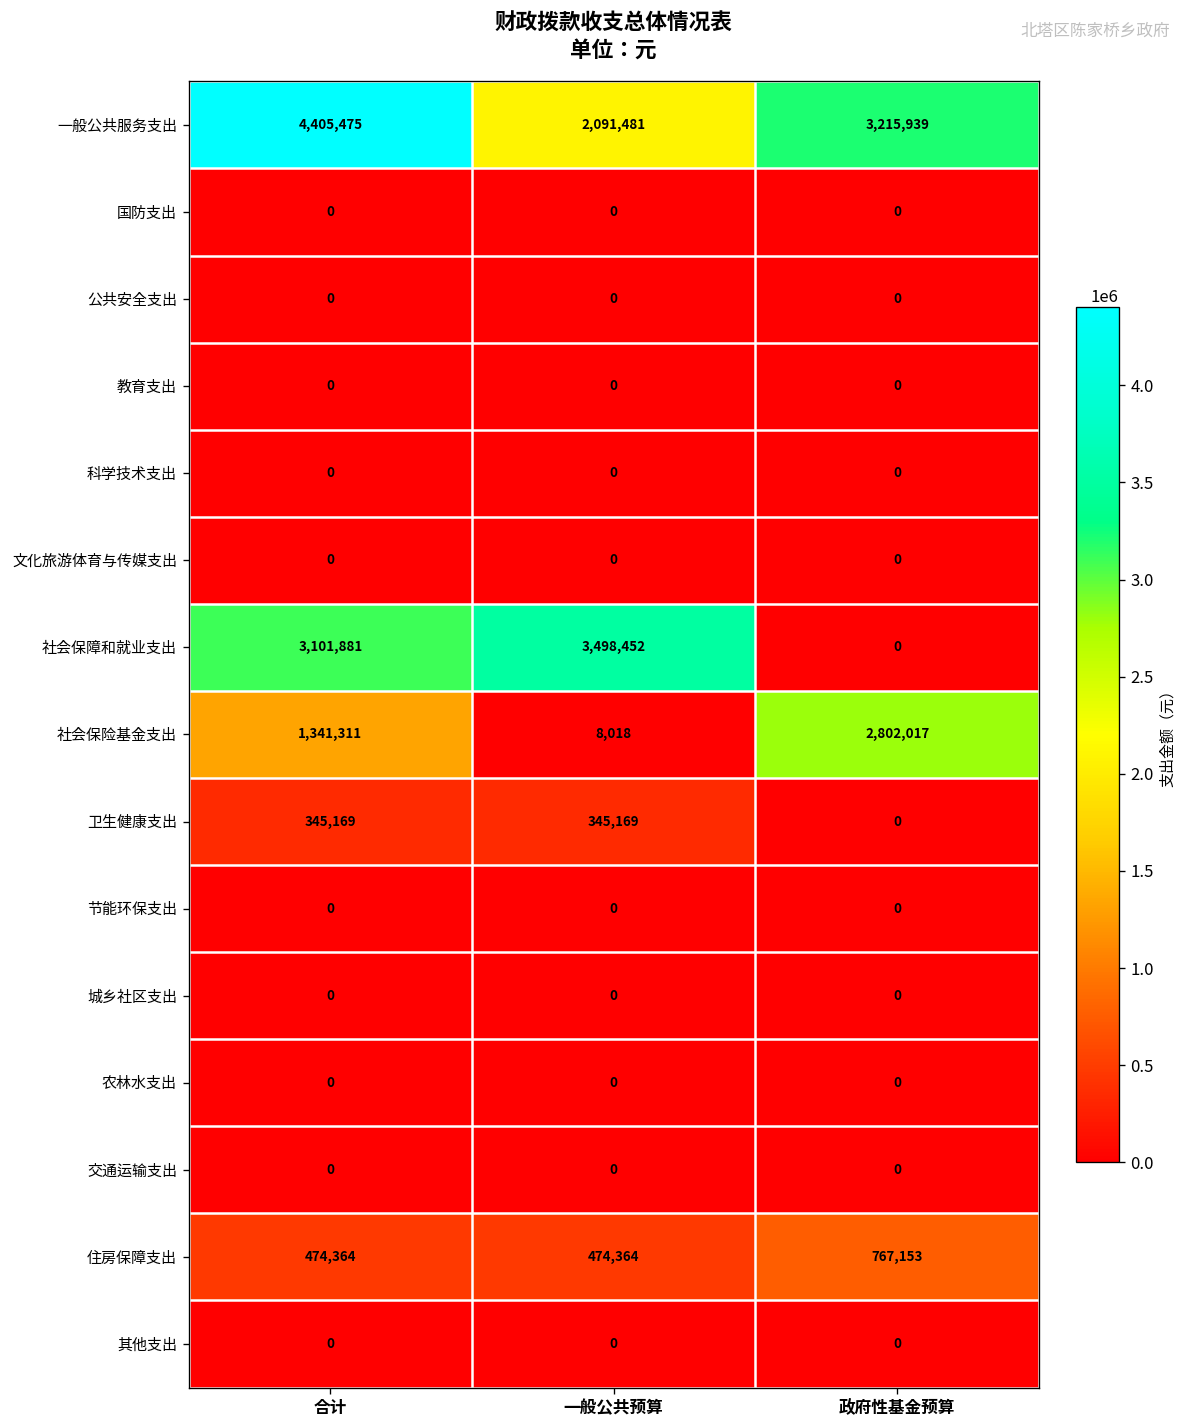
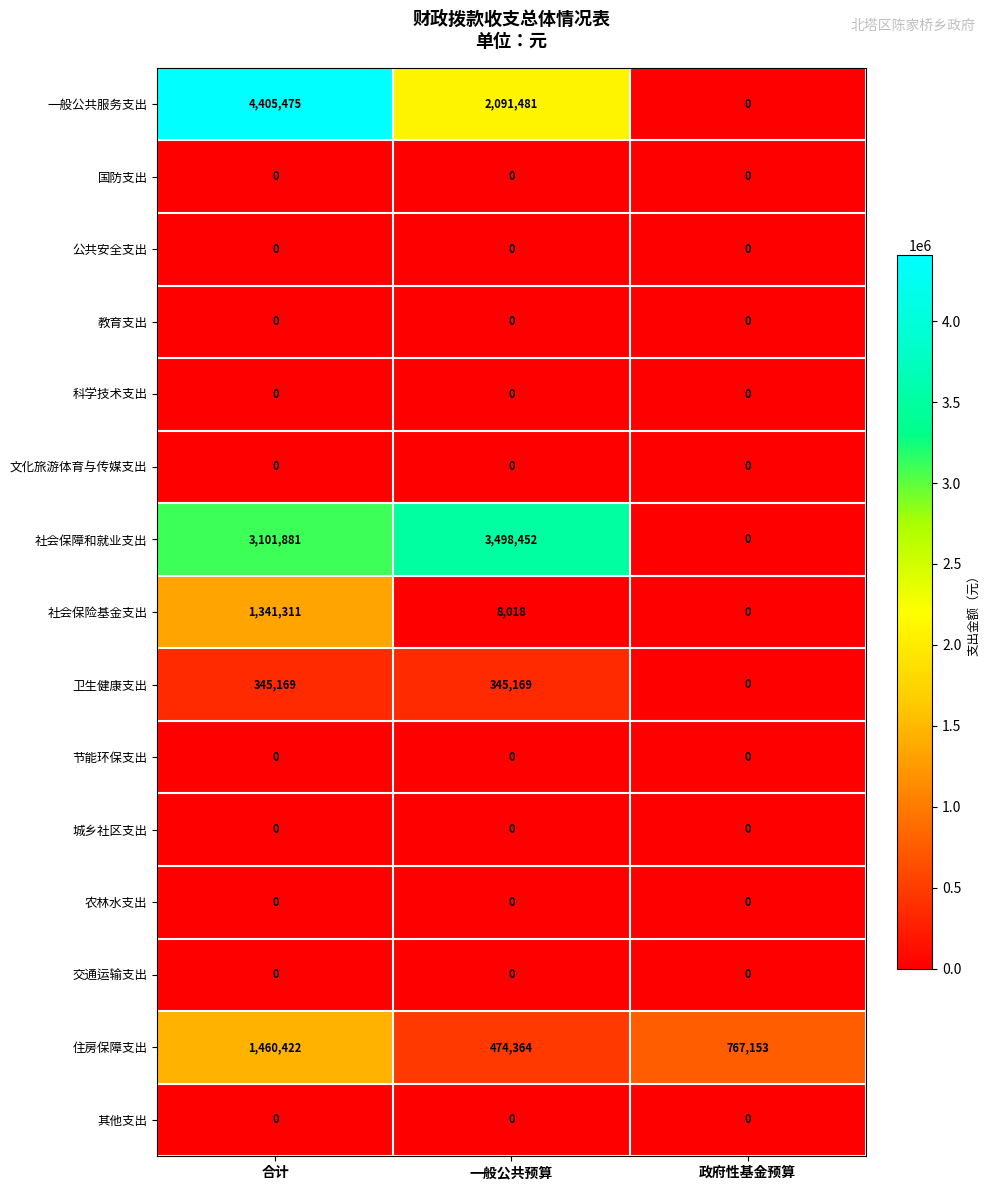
一般公共服务支出, 政府性基金预算: 3,215,939 -> 0
社会保险基金支出, 政府性基金预算: 2,802,017 -> 0
住房保障支出, 合计: 474,364 -> 1,460,422
